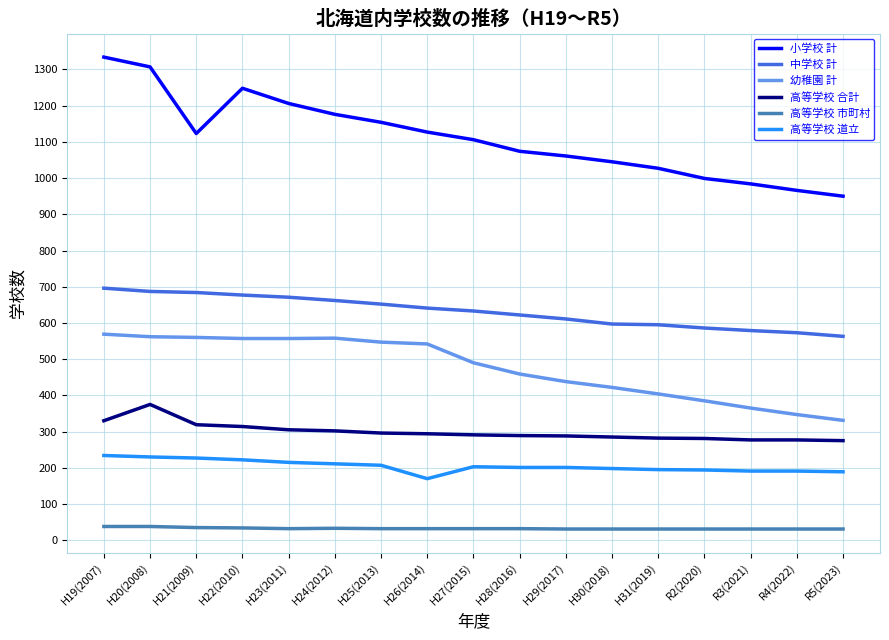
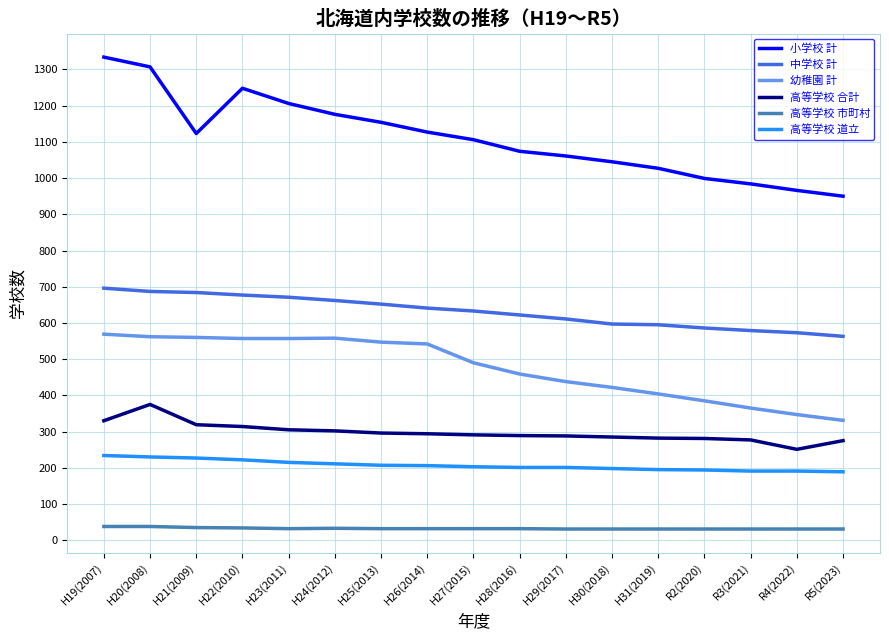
高等学校 道立, H26(2014): 170 -> 210
高等学校 合計, R4(2022): 280 -> 250
